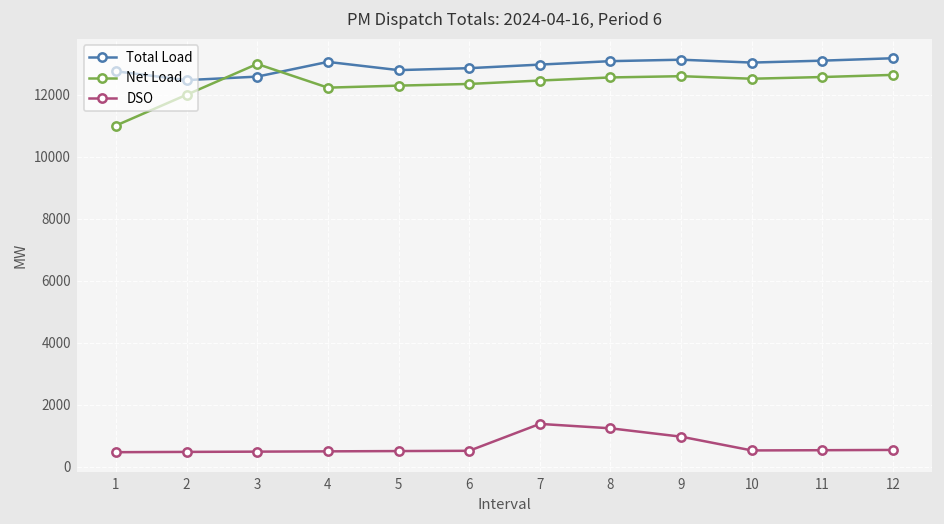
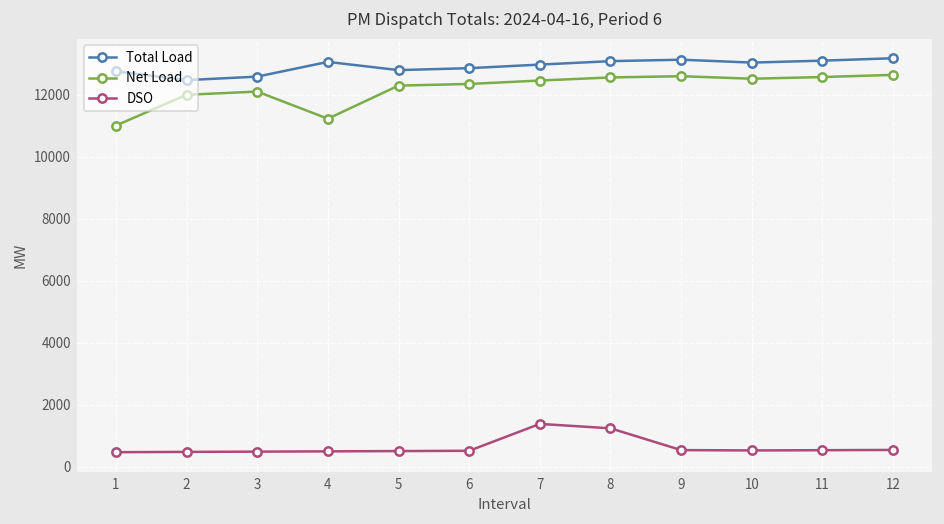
Net Load, 3: 13000 -> 12100
Net Load, 4: 12200 -> 11200
DSO, 9: 1000 -> 500
